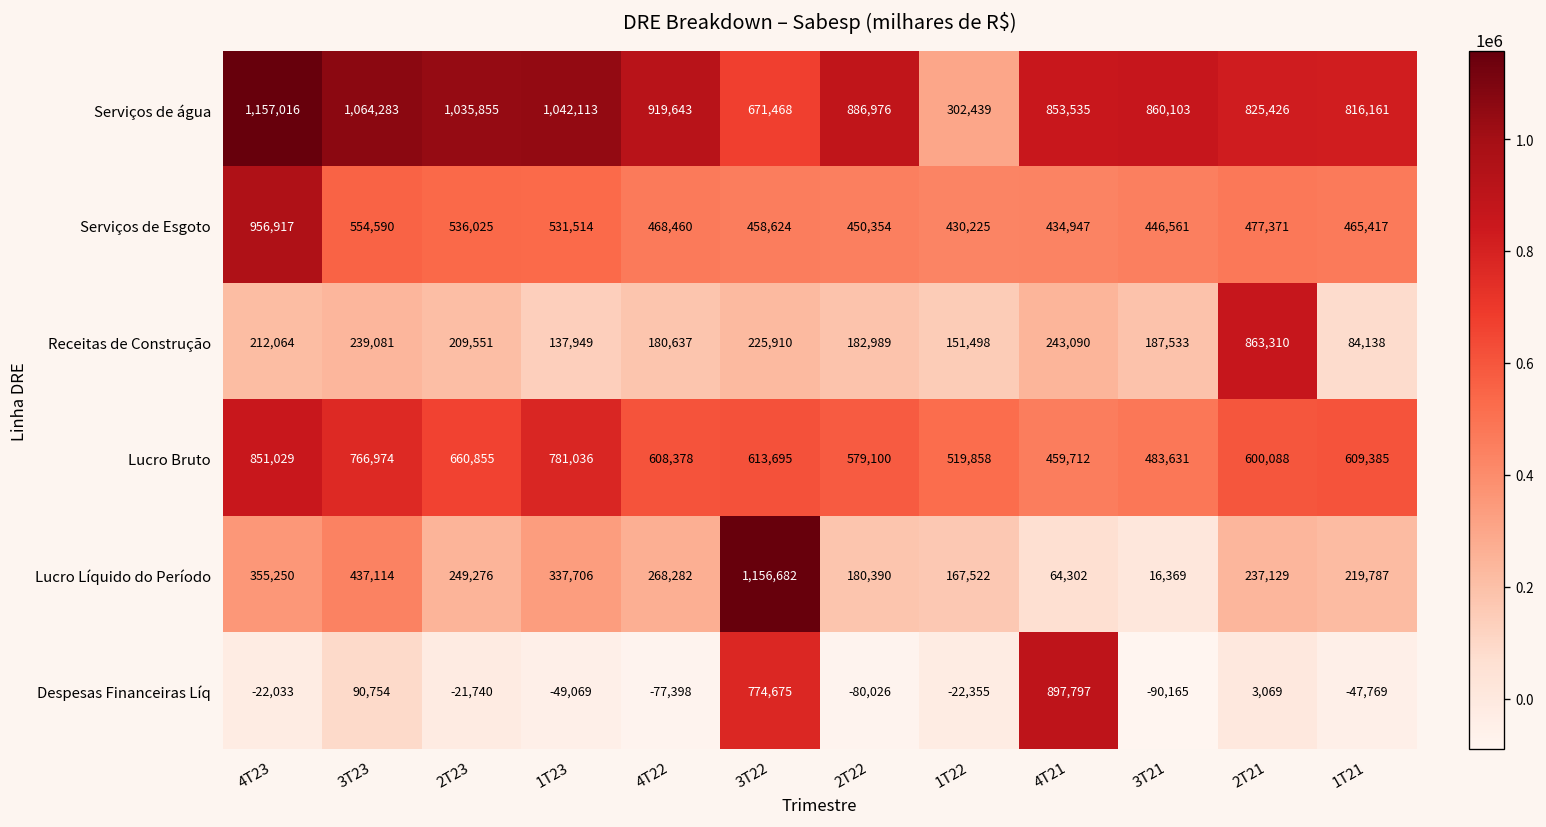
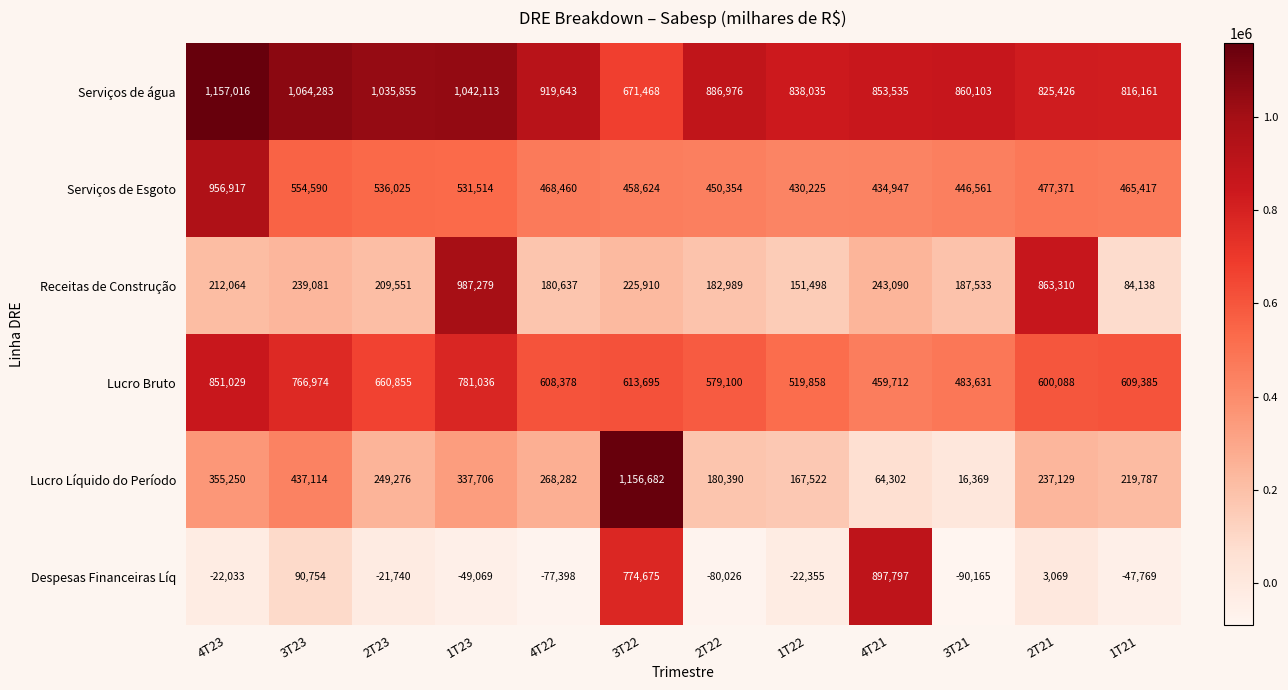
Serviços de água, 1T22: 302,439 -> 838,035
Receitas de Construção, 1T23: 137,949 -> 987,279
